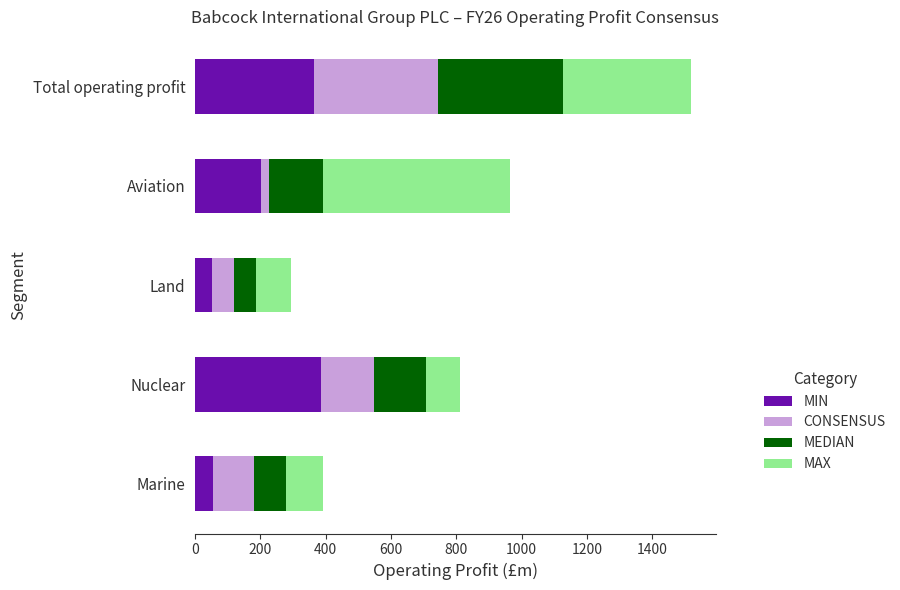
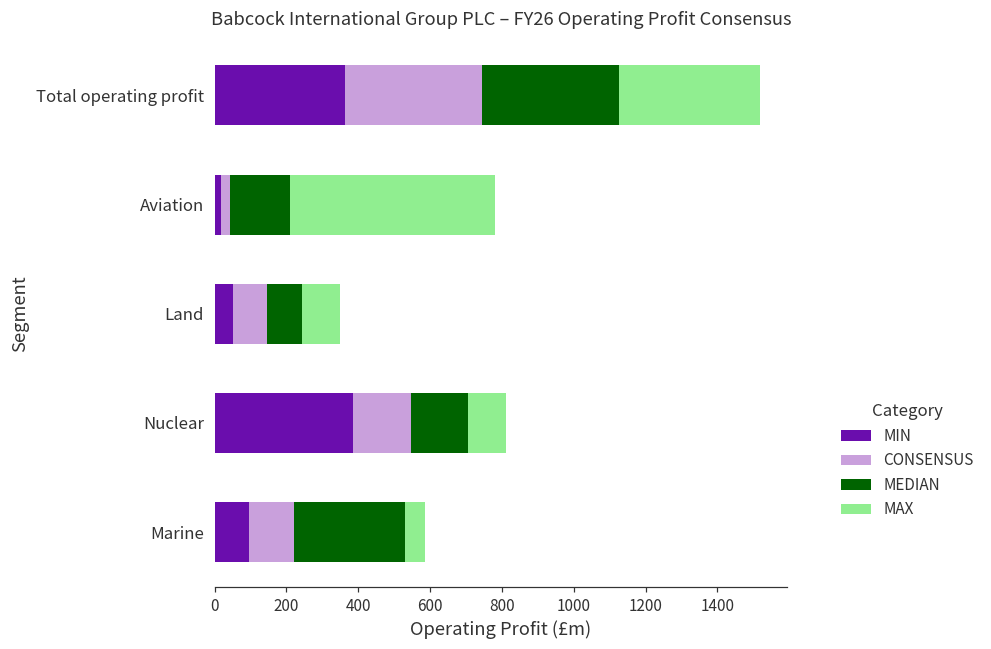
MIN, Aviation: 200 -> 20
CONSENSUS, Land: 70 -> 100
MEDIAN, Land: 70 -> 100
MIN, Marine: 60 -> 90
MEDIAN, Marine: 100 -> 310
MAX, Marine: 110 -> 60
